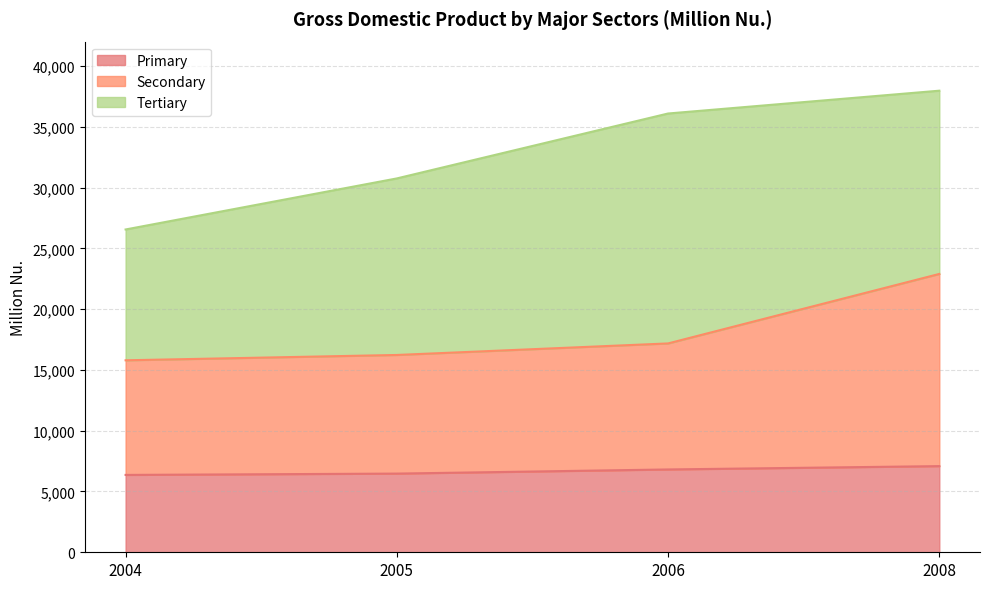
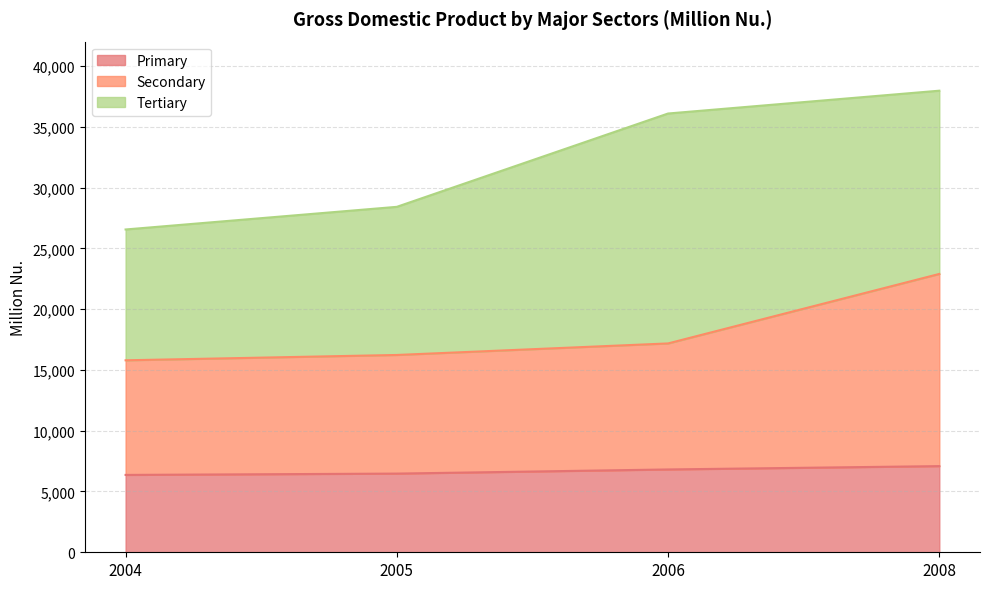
Tertiary, 2005: 14,500 -> 12,200
